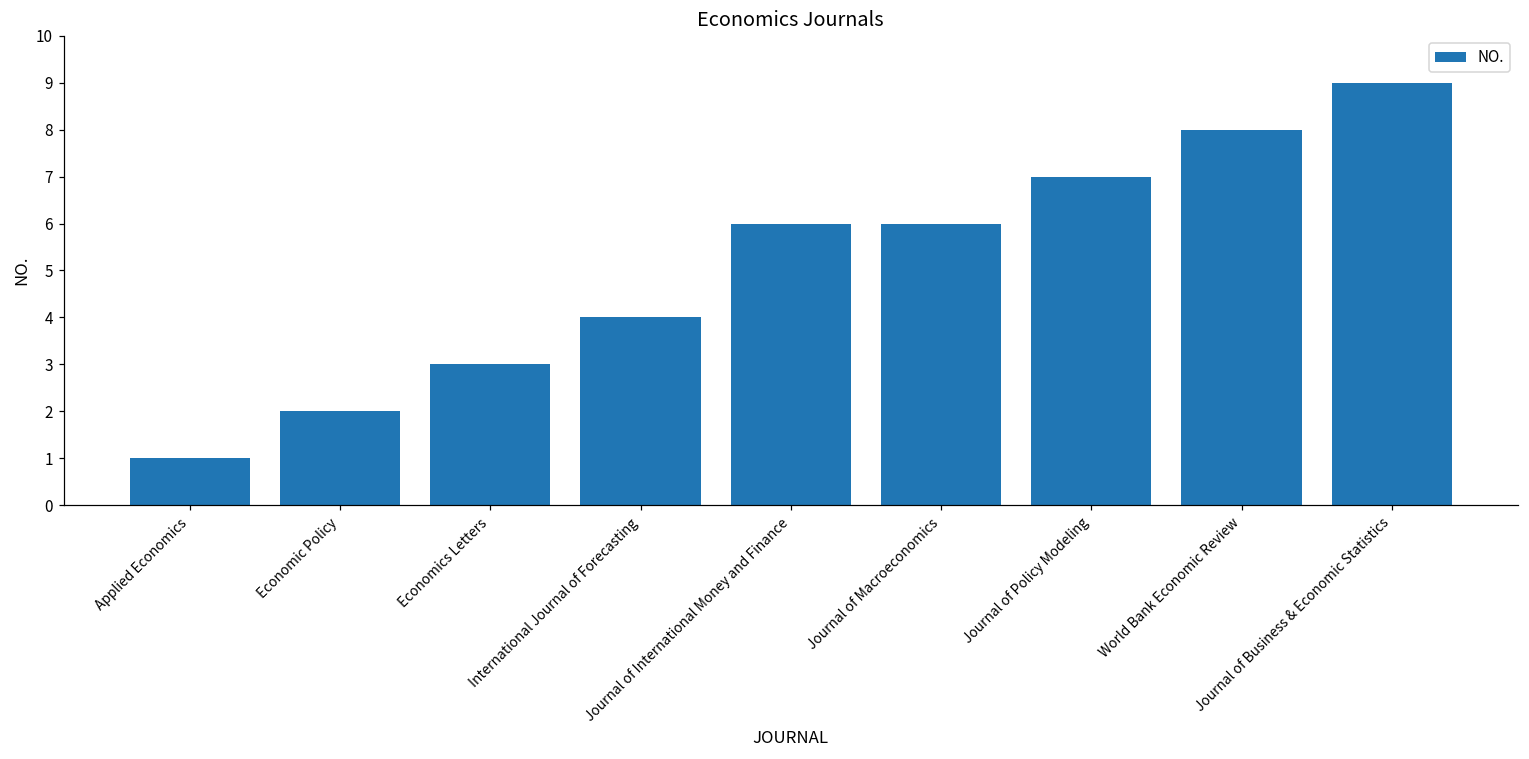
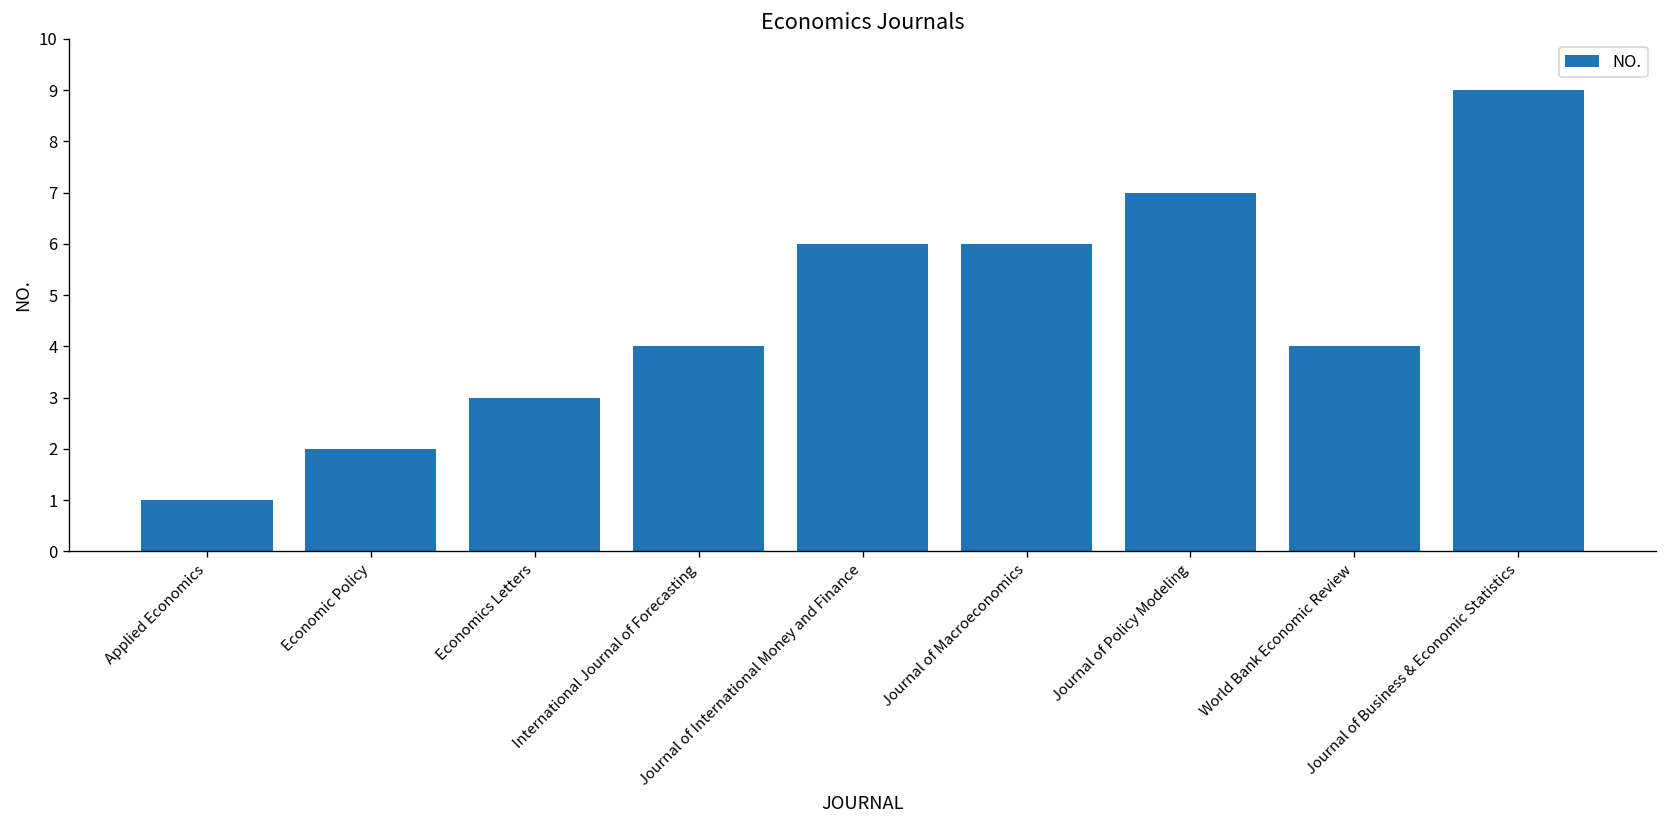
World Bank Economic Review: 8 -> 4
